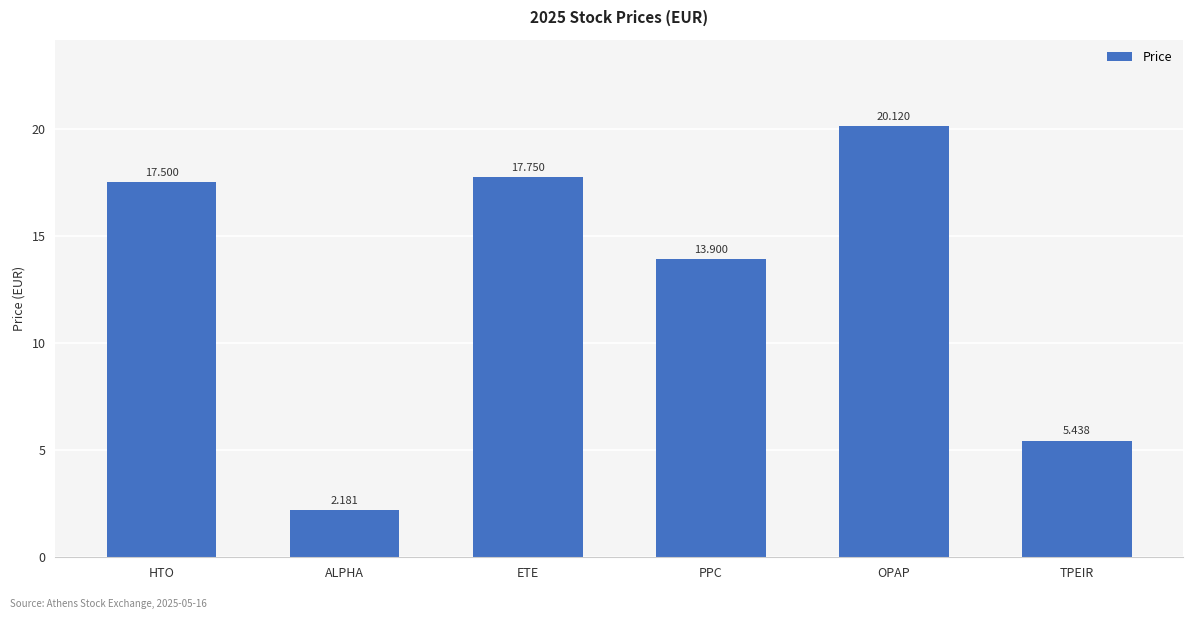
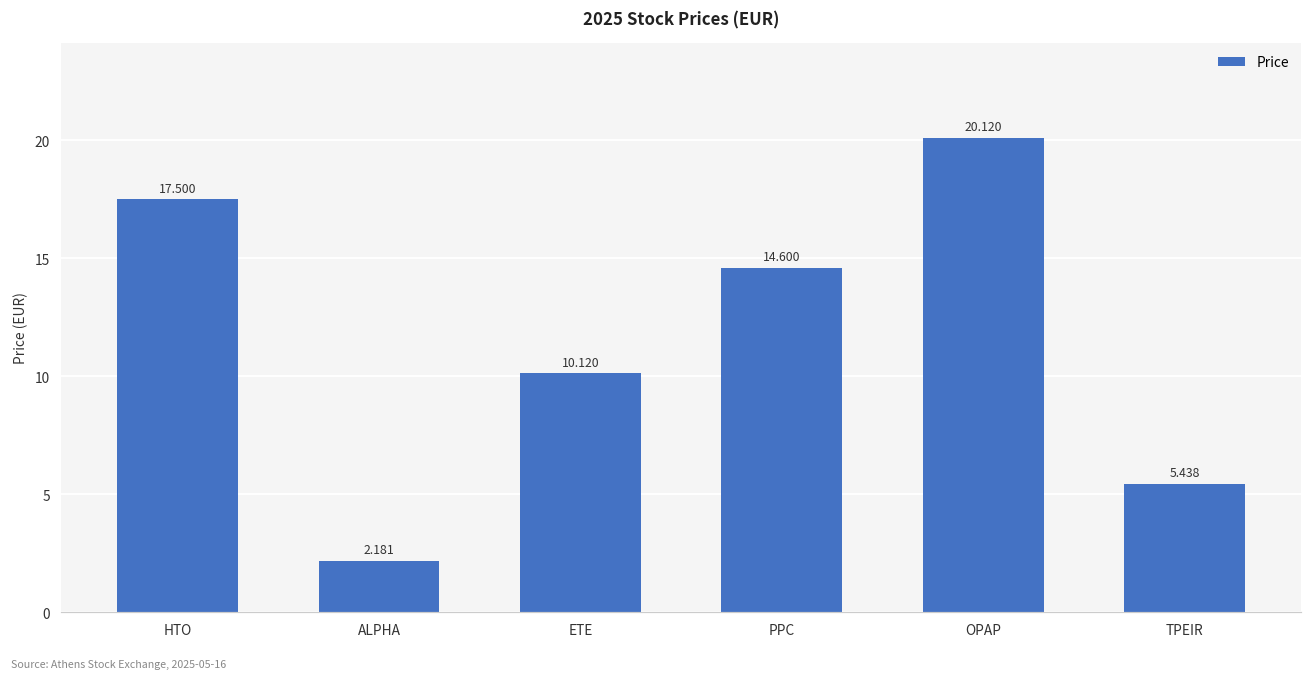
ETE: 17.750 -> 10.120
PPC: 13.900 -> 14.600
